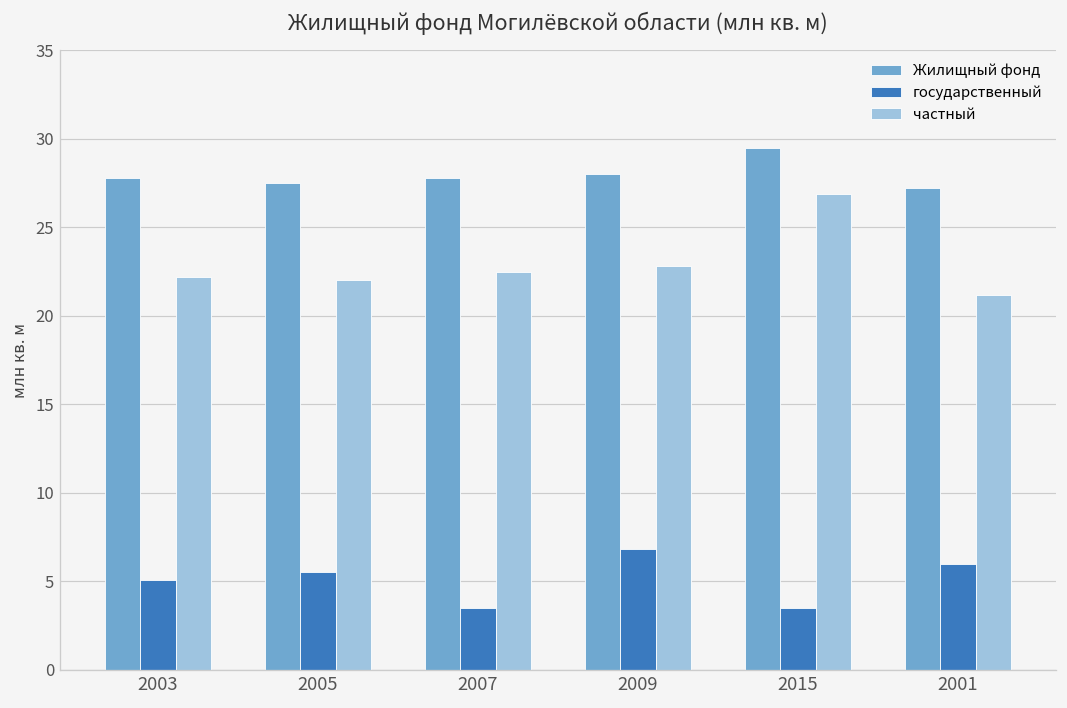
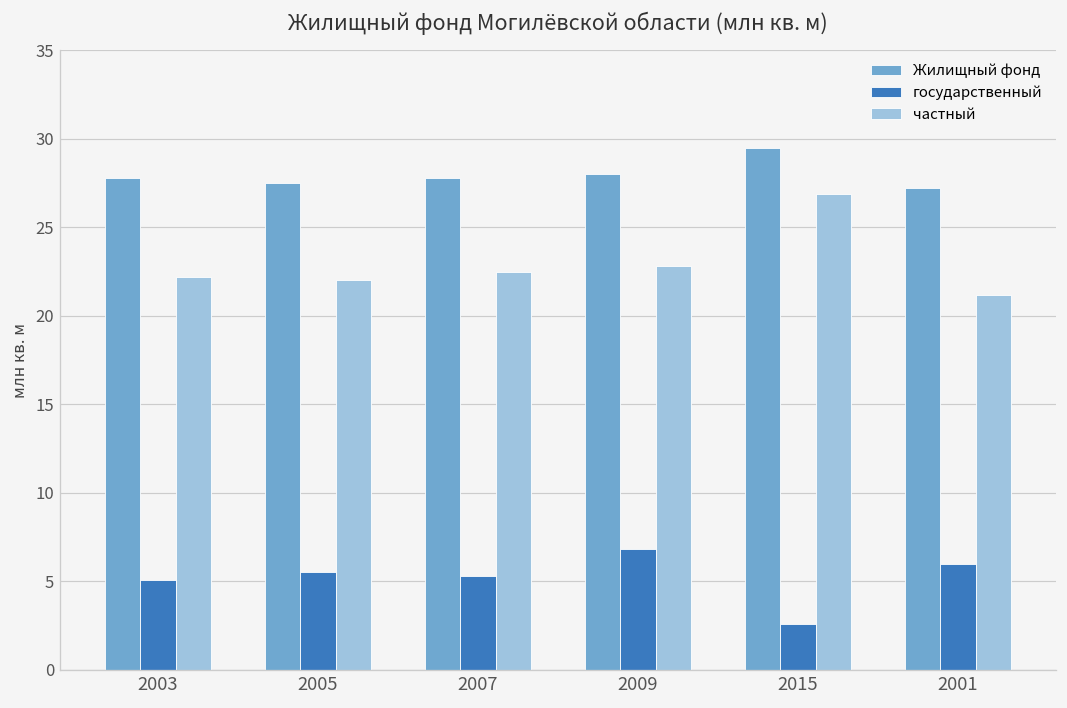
государственный, 2007: 3.5 -> 5.3
государственный, 2015: 3.5 -> 2.6
